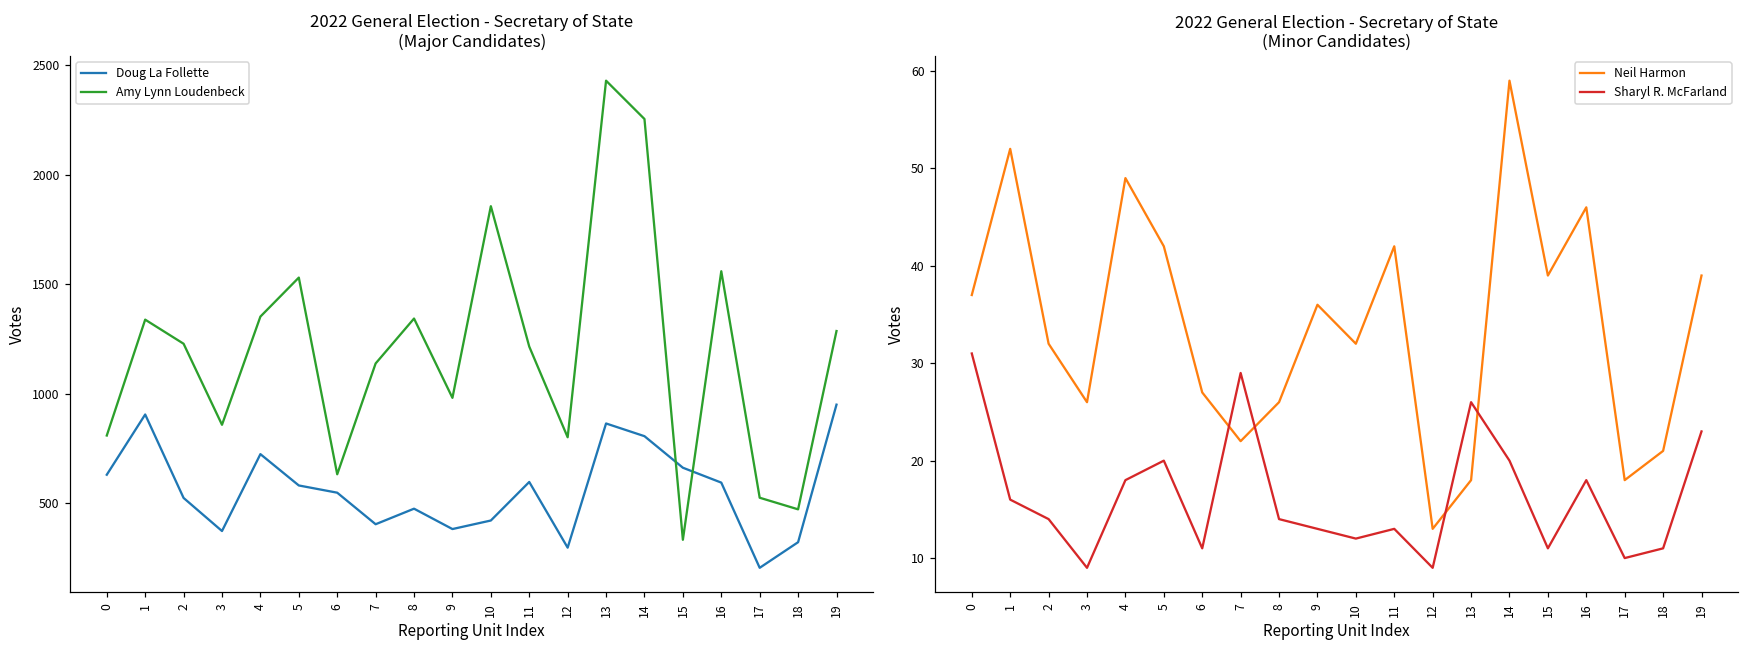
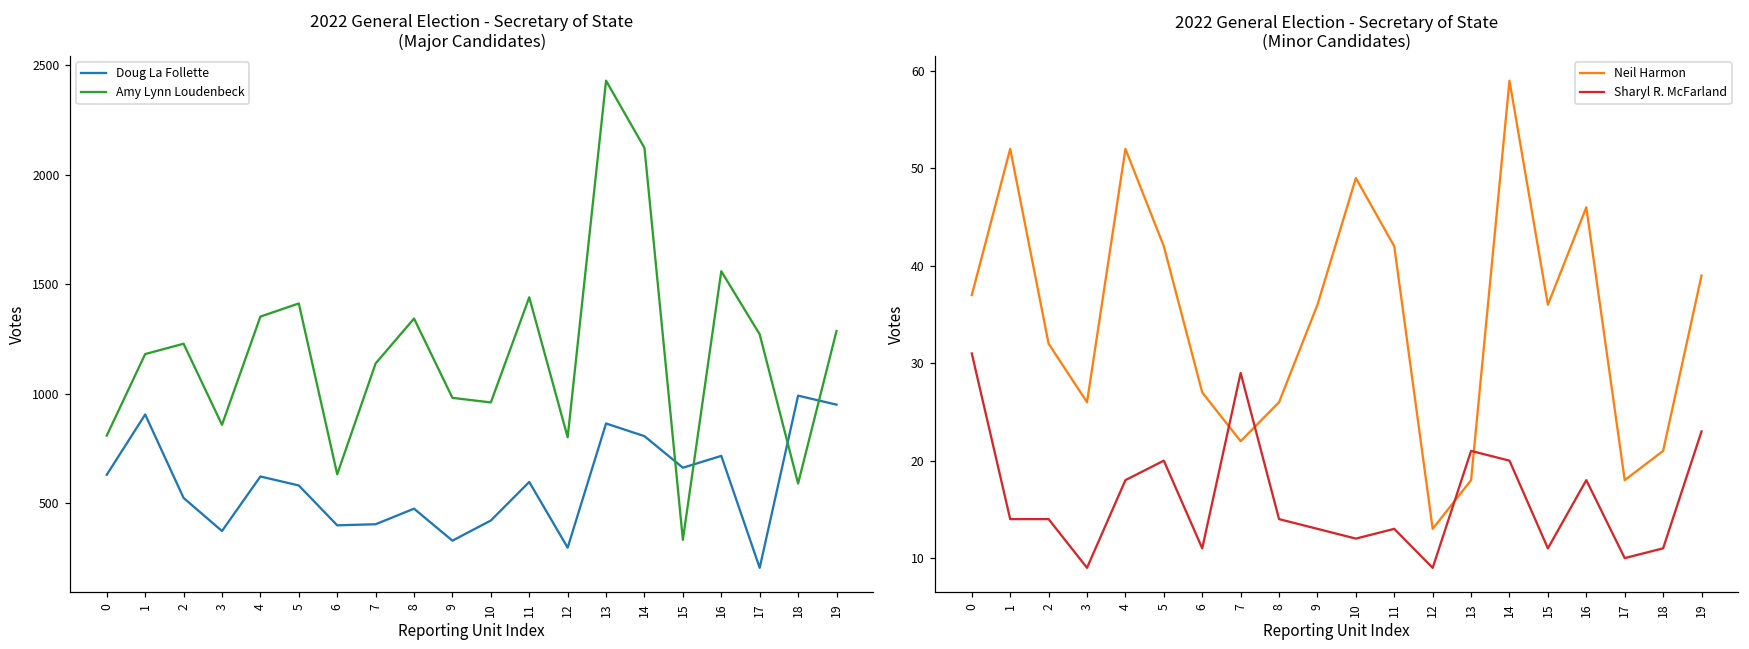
2022 General Election - Secretary of State (Major Candidates), Amy Lynn Loudenbeck, 1: 1340 -> 1180
2022 General Election - Secretary of State (Major Candidates), Doug La Follette, 4: 720 -> 620
2022 General Election - Secretary of State (Major Candidates), Amy Lynn Loudenbeck, 5: 1530 -> 1410
2022 General Election - Secretary of State (Major Candidates), Doug La Follette, 6: 550 -> 400
2022 General Election - Secretary of State (Major Candidates), Doug La Follette, 9: 380 -> 330
2022 General Election - Secretary of State (Major Candidates), Amy Lynn Loudenbeck, 10: 1860 -> 960
2022 General Election - Secretary of State (Major Candidates), Amy Lynn Loudenbeck, 11: 1220 -> 1440
2022 General Election - Secretary of State (Major Candidates), Amy Lynn Loudenbeck, 14: 2250 -> 2120
2022 General Election - Secretary of State (Major Candidates), Doug La Follette, 16: 590 -> 720
2022 General Election - Secretary of State (Major Candidates), Amy Lynn Loudenbeck, 17: 530 -> 1270
2022 General Election - Secretary of State (Major Candidates), Doug La Follette, 18: 320 -> 990
2022 General Election - Secretary of State (Major Candidates), Amy Lynn Loudenbeck, 18: 470 -> 590
2022 General Election - Secretary of State (Minor Candidates), Sharyl R. McFarland, 1: 16 -> 14
2022 General Election - Secretary of State (Minor Candidates), Neil Harmon, 4: 49 -> 52
2022 General Election - Secretary of State (Minor Candidates), Neil Harmon, 10: 32 -> 49
2022 General Election - Secretary of State (Minor Candidates), Sharyl R. McFarland, 13: 26 -> 21
2022 General Election - Secretary of State (Minor Candidates), Neil Harmon, 15: 39 -> 36
